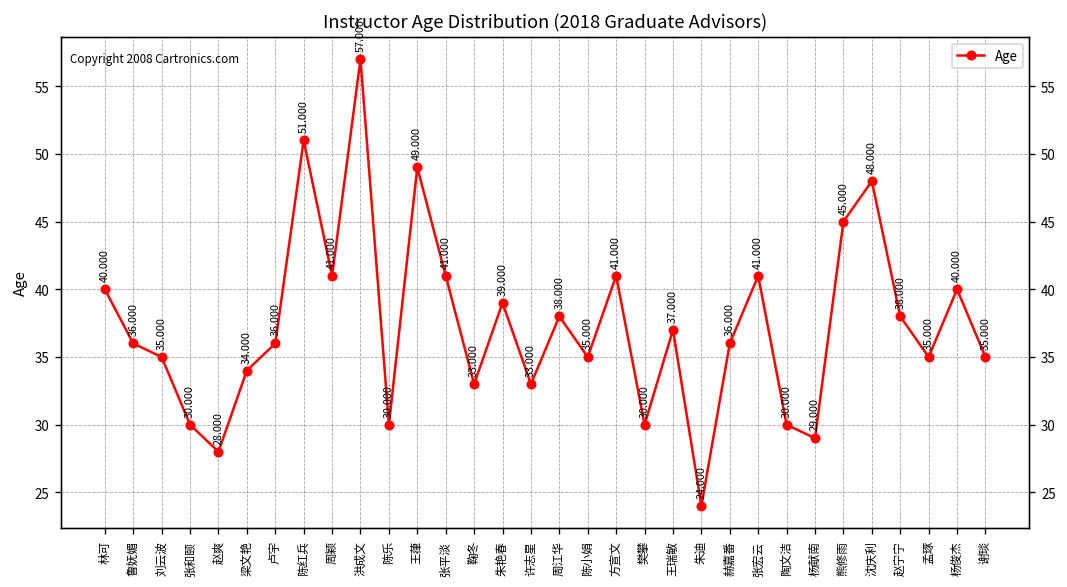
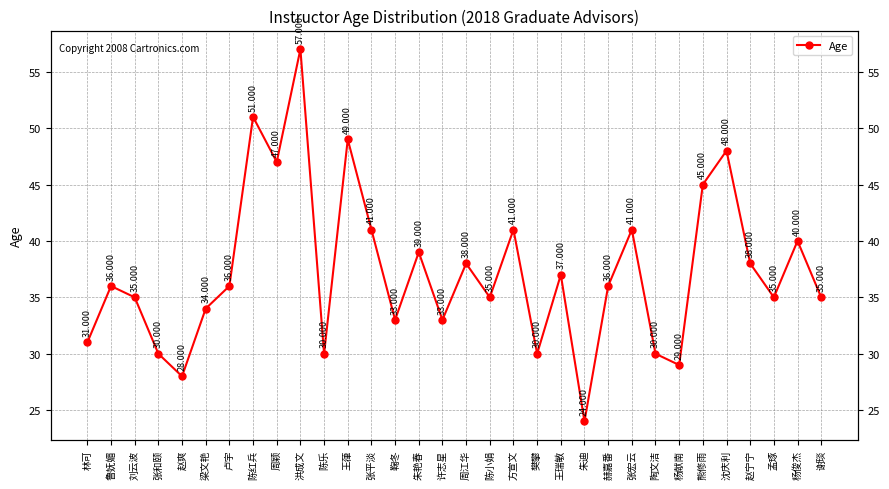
林可: 40.000 -> 31.000
周颖: 41.000 -> 47.000
